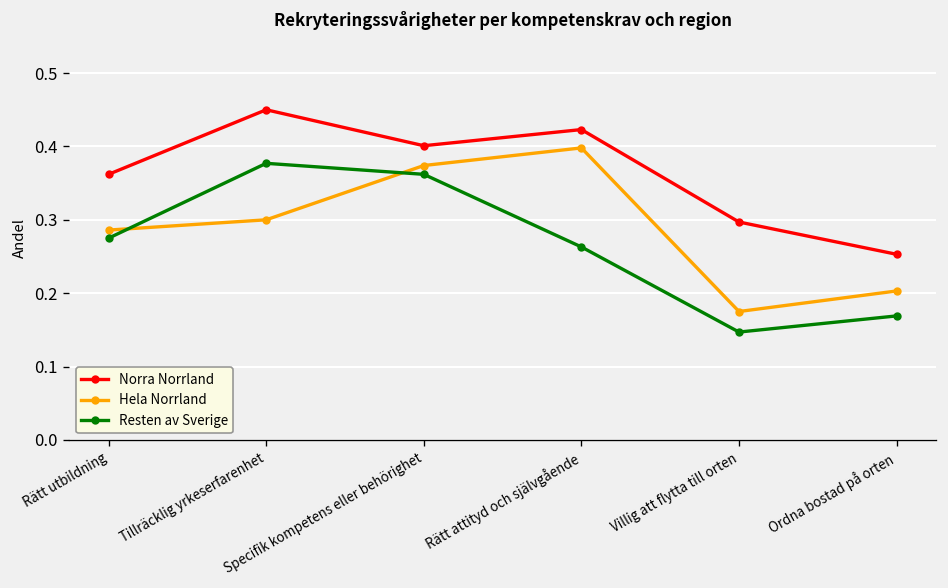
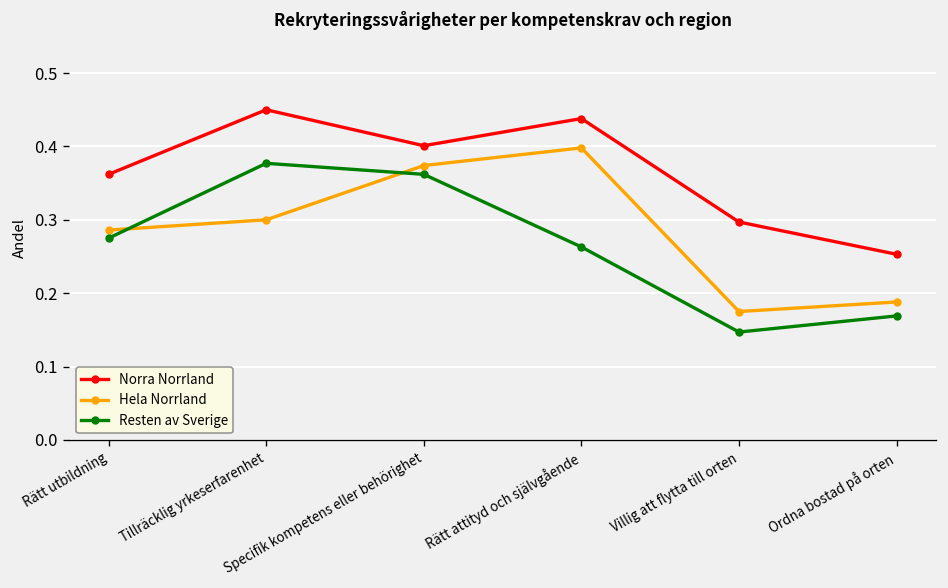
Norra Norrland, Rätt attityd och självgående: 0.42 -> 0.44
Hela Norrland, Ordna bostad på orten: 0.20 -> 0.19
